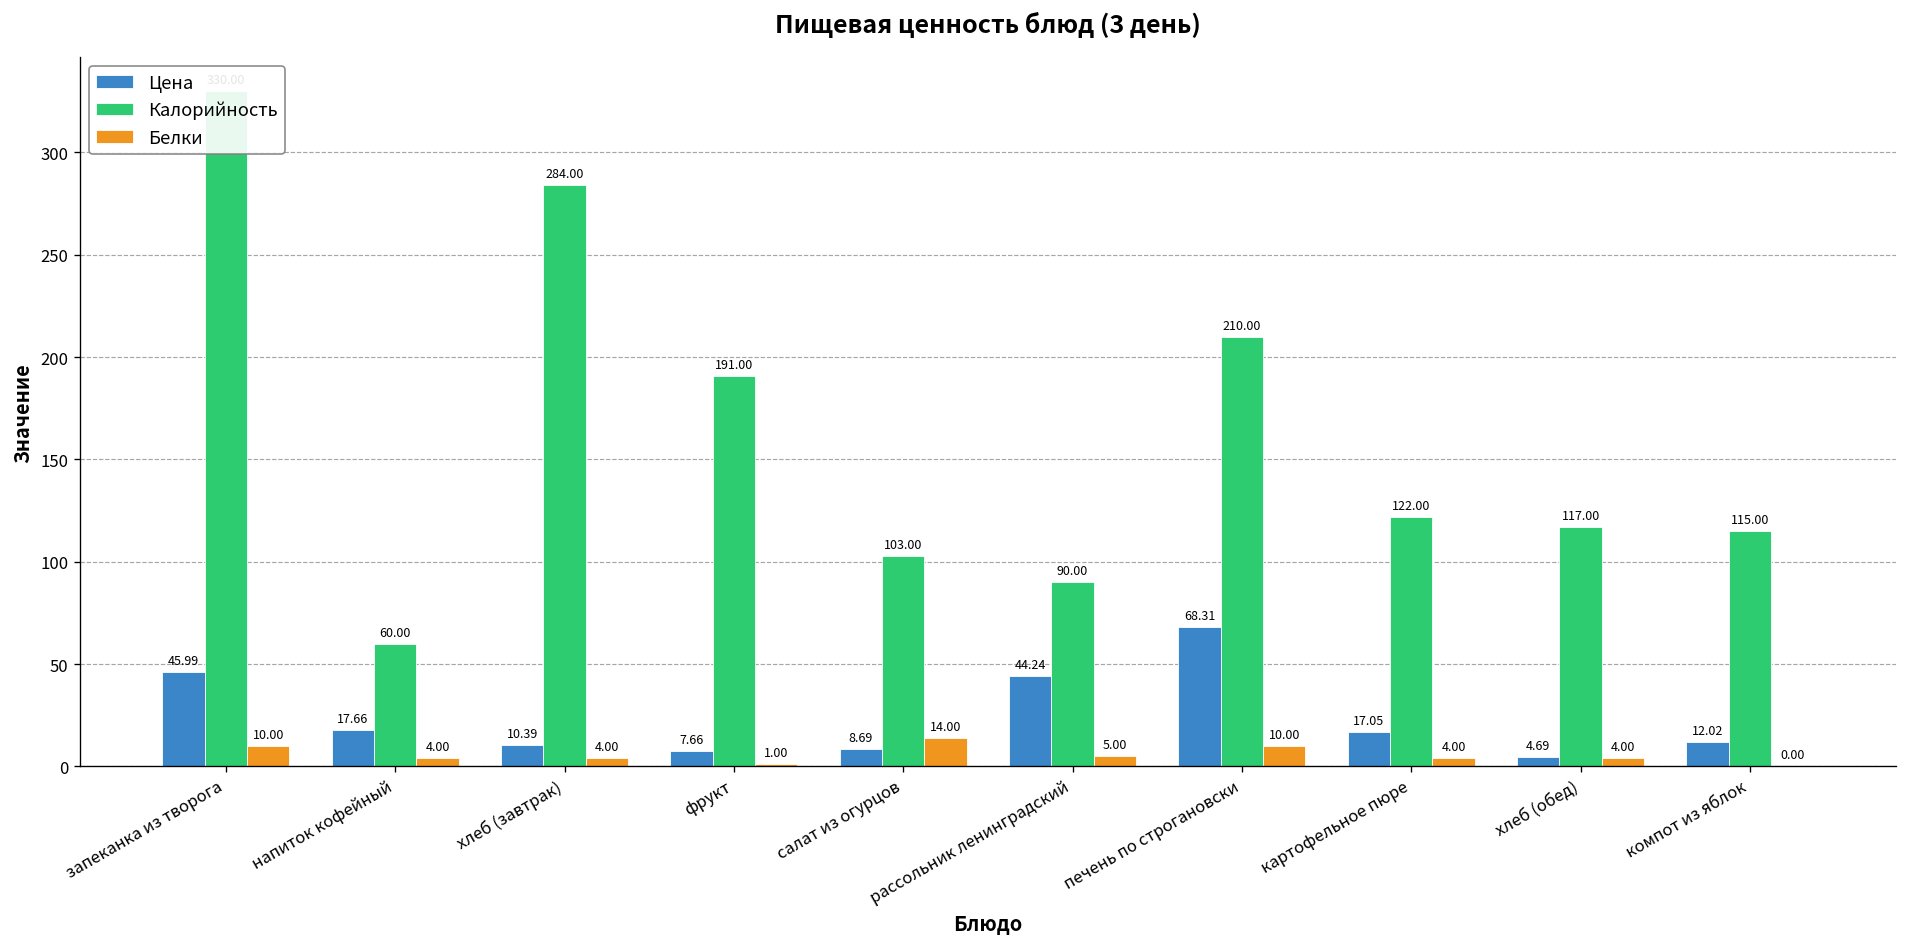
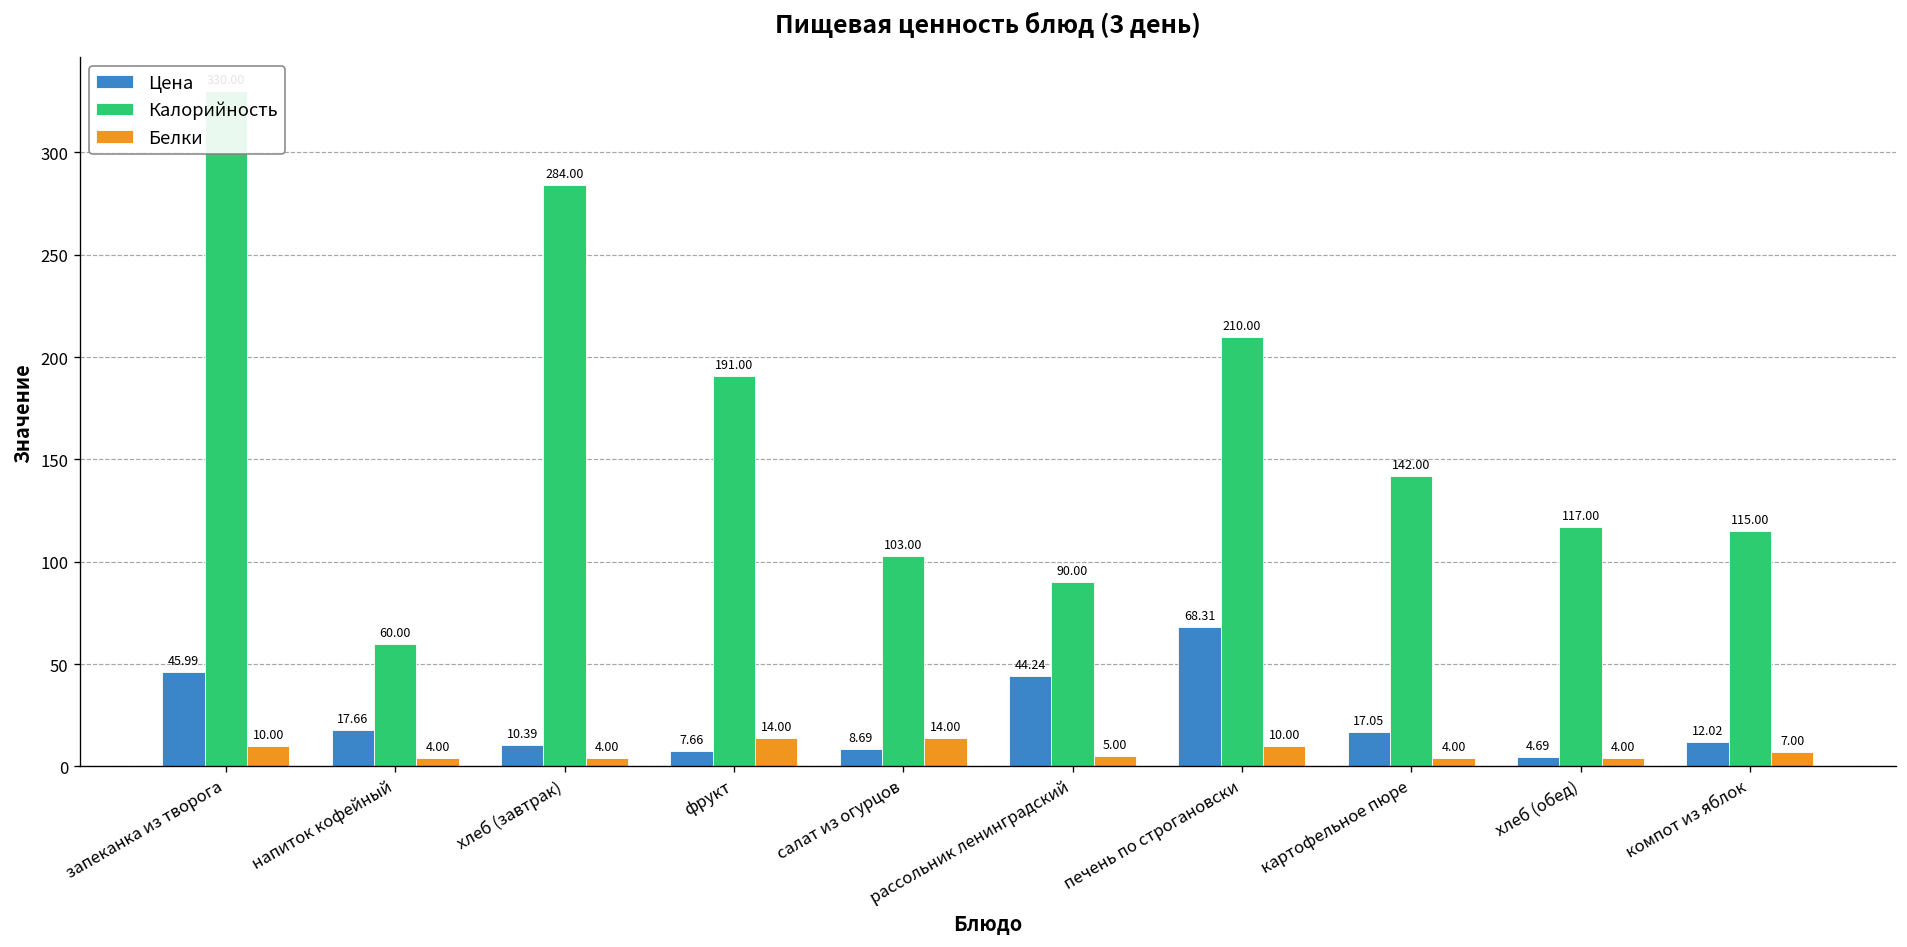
Белки, фрукт: 1.00 -> 14.00
Калорийность, картофельное пюре: 122.00 -> 142.00
Белки, компот из яблок: 0.00 -> 7.00
